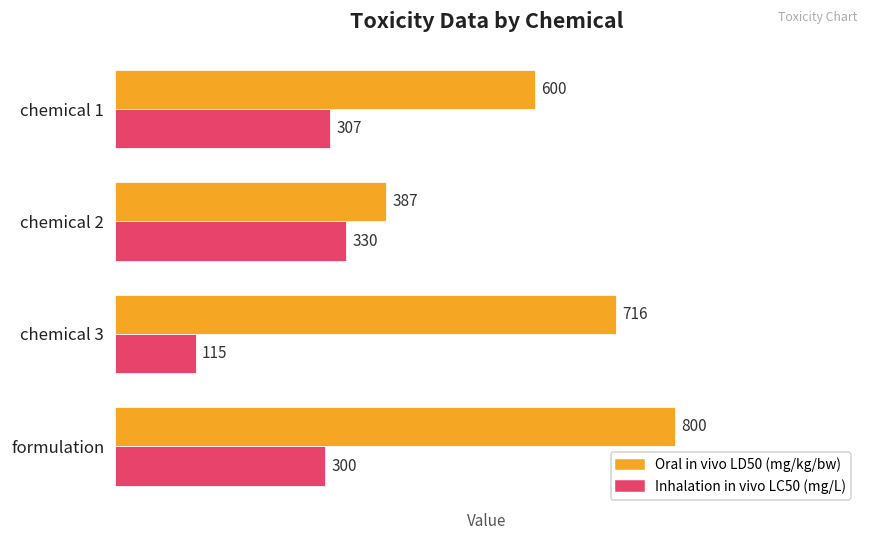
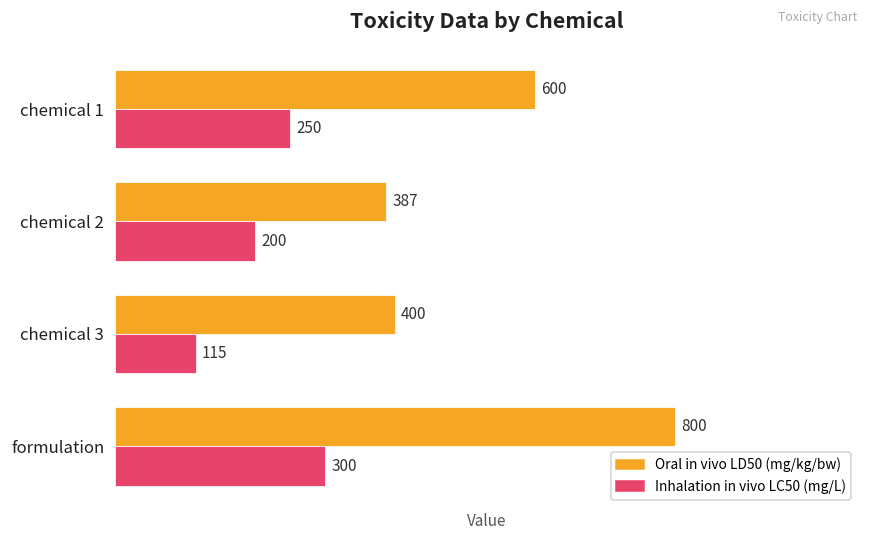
Inhalation in vivo LC50 (mg/L), chemical 1: 307 -> 250
Inhalation in vivo LC50 (mg/L), chemical 2: 330 -> 200
Oral in vivo LD50 (mg/kg/bw), chemical 3: 716 -> 400
